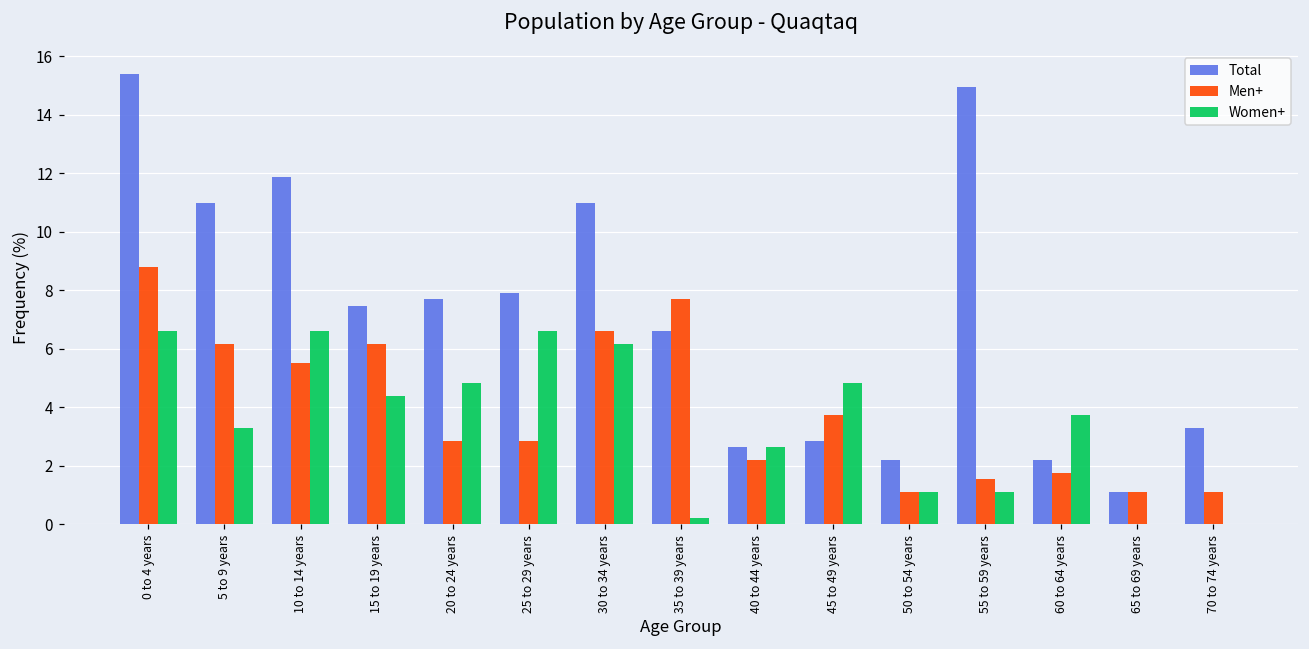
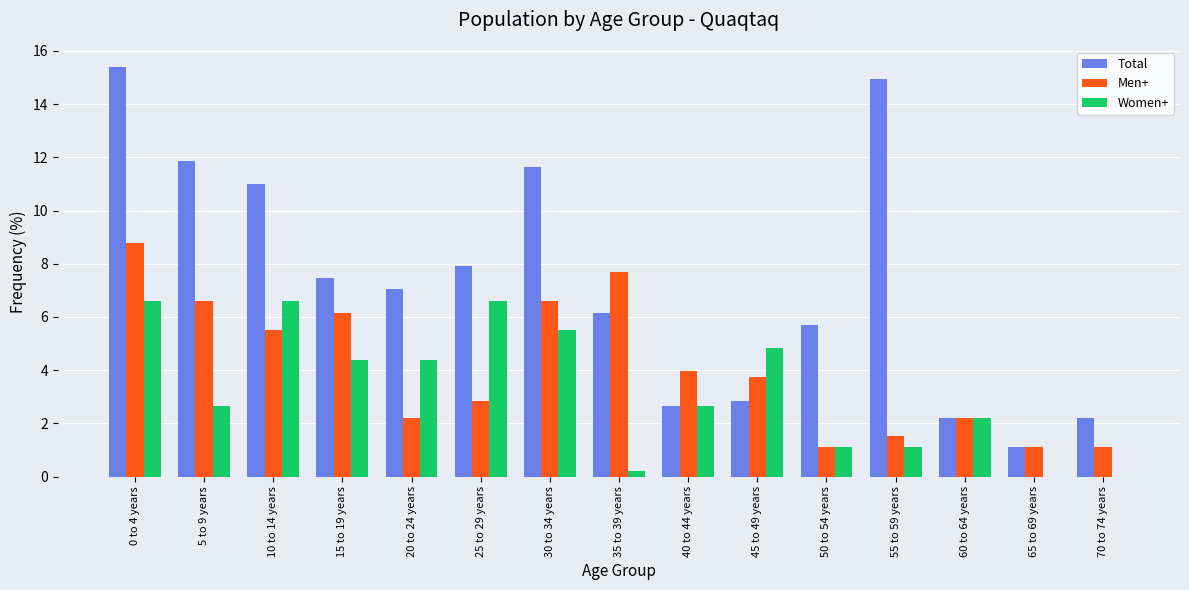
Total, 5 to 9 years: 11.0 -> 11.9
Men+, 5 to 9 years: 6.2 -> 6.6
Women+, 5 to 9 years: 3.3 -> 2.6
Total, 10 to 14 years: 11.9 -> 11.0
Total, 20 to 24 years: 7.7 -> 7.0
Men+, 20 to 24 years: 2.9 -> 2.2
Women+, 20 to 24 years: 4.8 -> 4.4
Total, 30 to 34 years: 11.0 -> 11.6
Women+, 30 to 34 years: 6.2 -> 5.5
Total, 35 to 39 years: 6.6 -> 6.2
Men+, 40 to 44 years: 2.2 -> 4.0
Total, 50 to 54 years: 2.2 -> 5.7
Men+, 60 to 64 years: 1.8 -> 2.2
Women+, 60 to 64 years: 3.7 -> 2.2
Total, 70 to 74 years: 3.3 -> 2.2
